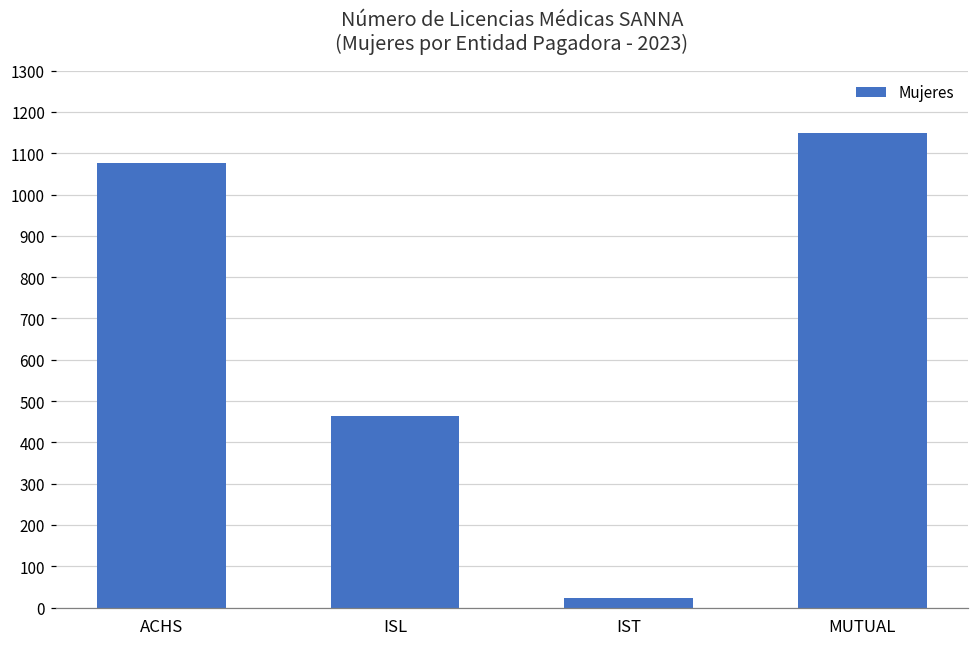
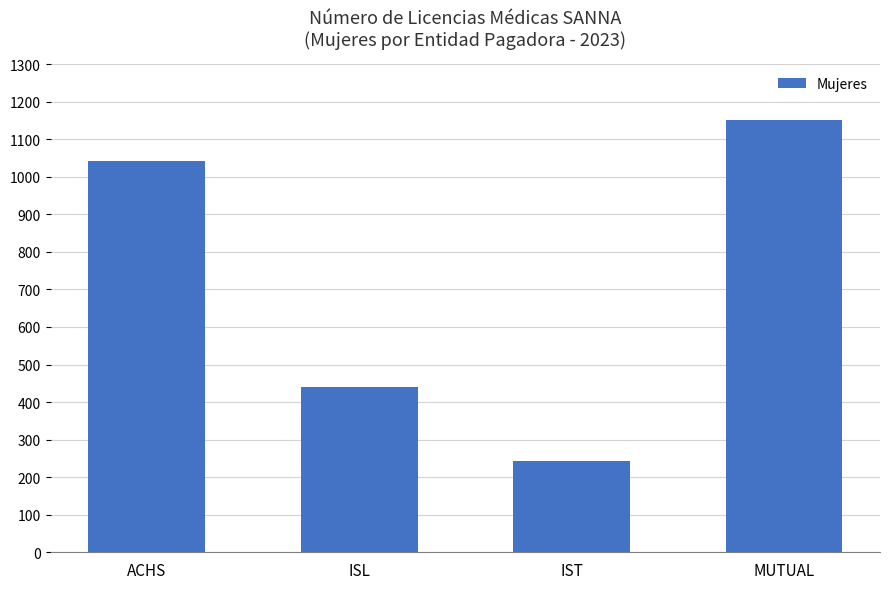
ACHS: 1080 -> 1040
ISL: 460 -> 440
IST: 20 -> 240
